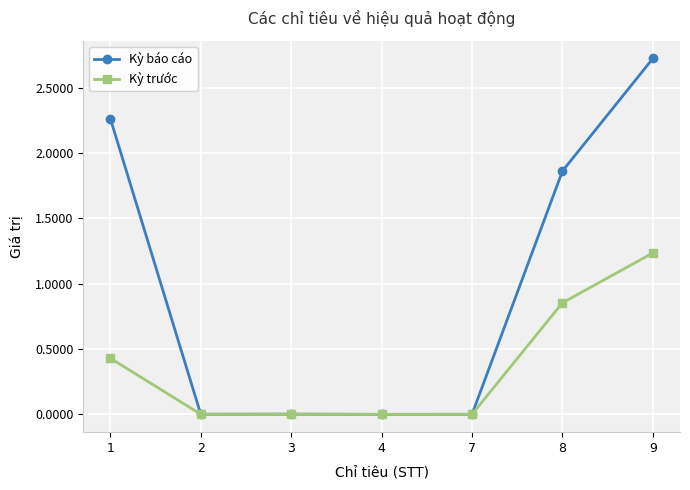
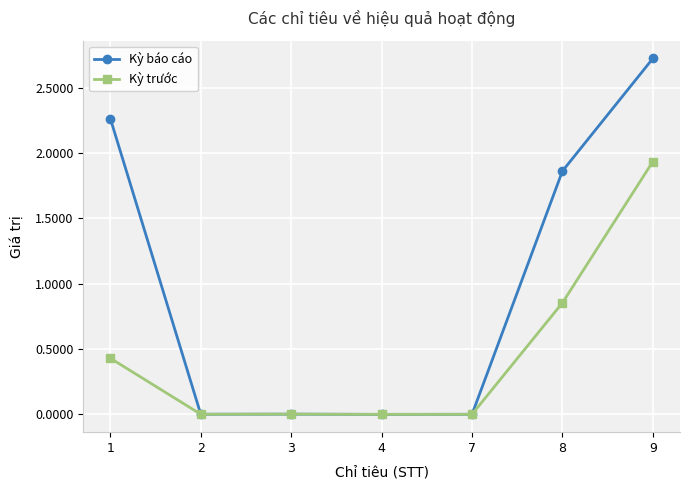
Kỳ trước, 9: 1.23 -> 1.93
